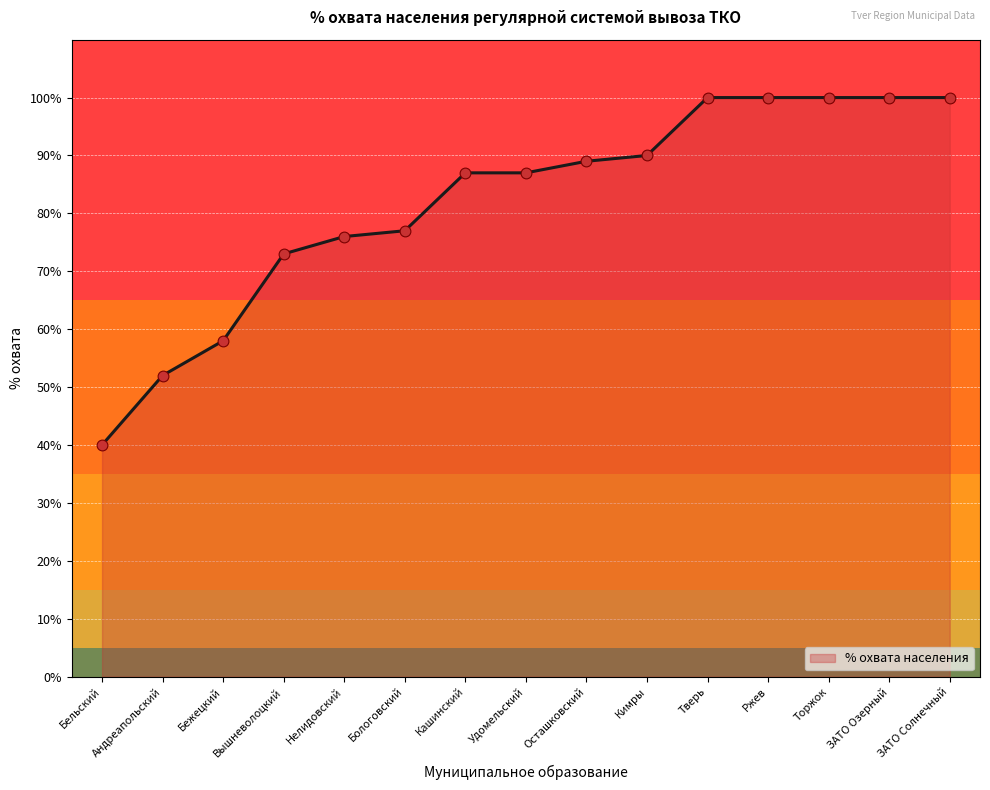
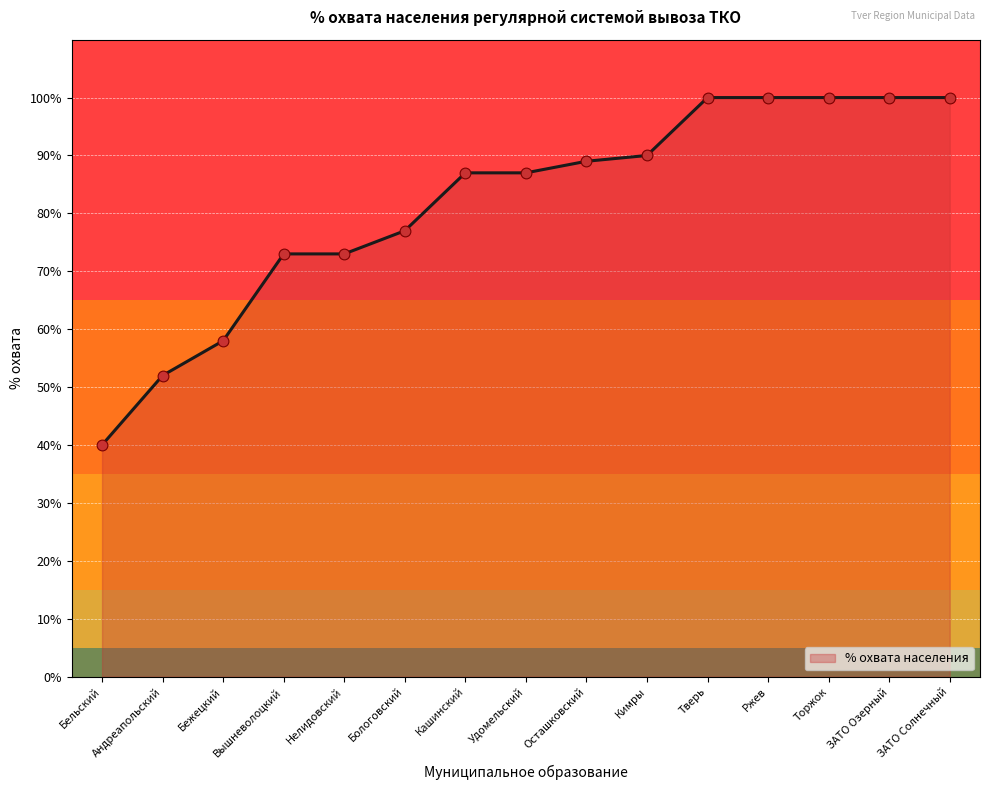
Нелидовский: 76% -> 73%
